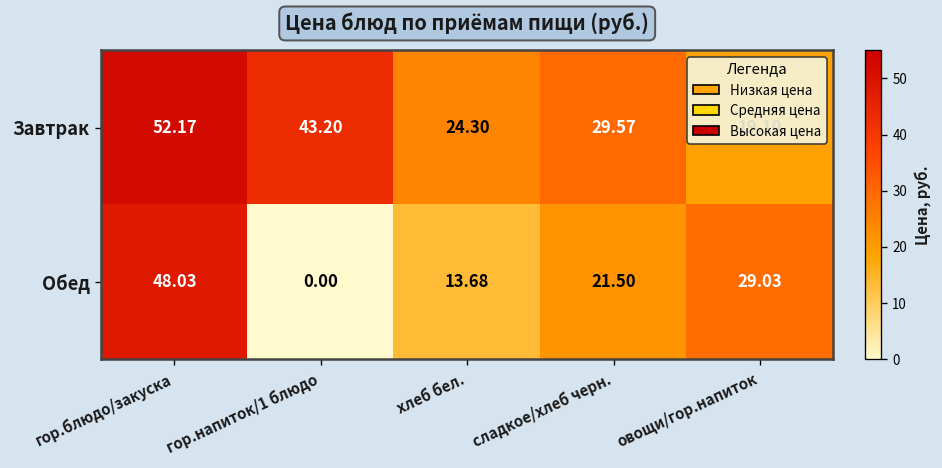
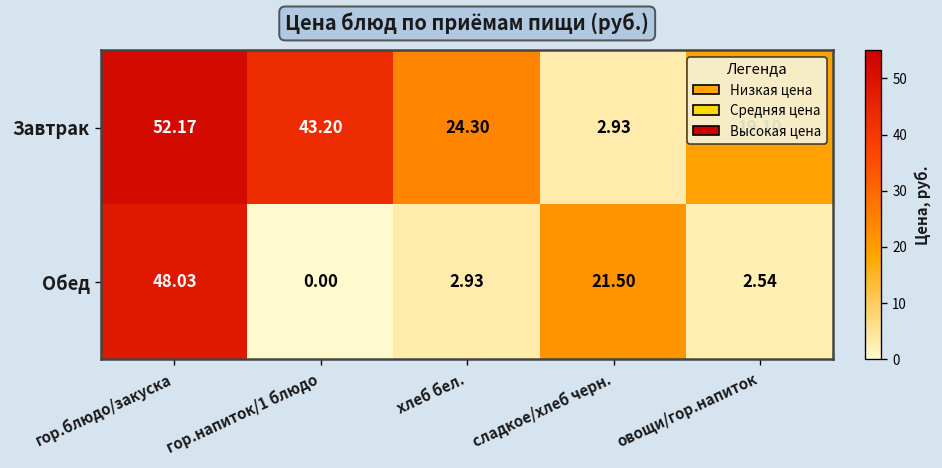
Завтрак, сладкое/хлеб черн.: 29.57 -> 2.93
Обед, хлеб бел.: 13.68 -> 2.93
Обед, овощи/гор.напиток: 29.03 -> 2.54
